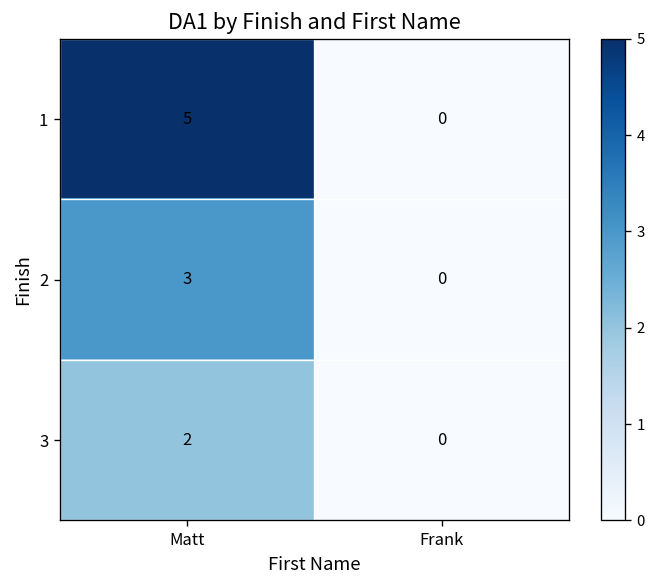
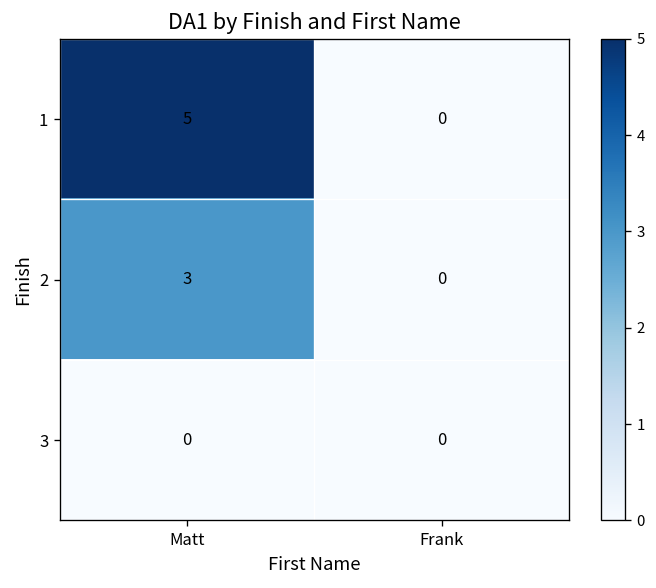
3, Matt: 2 -> 0
